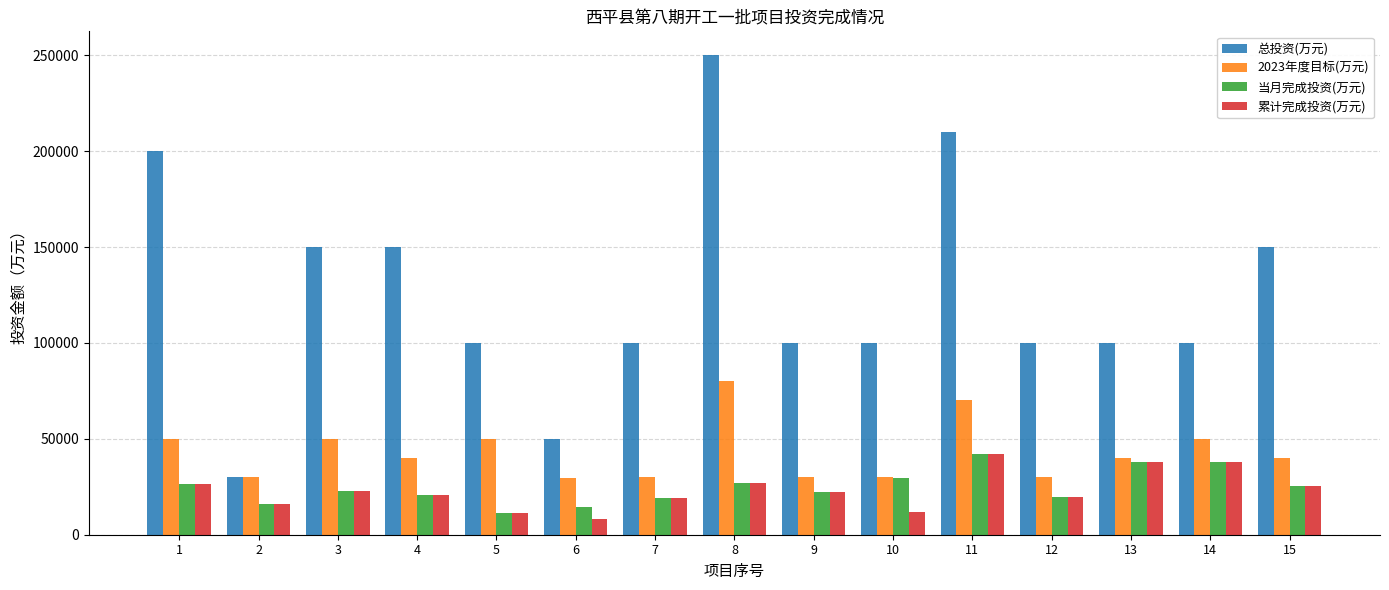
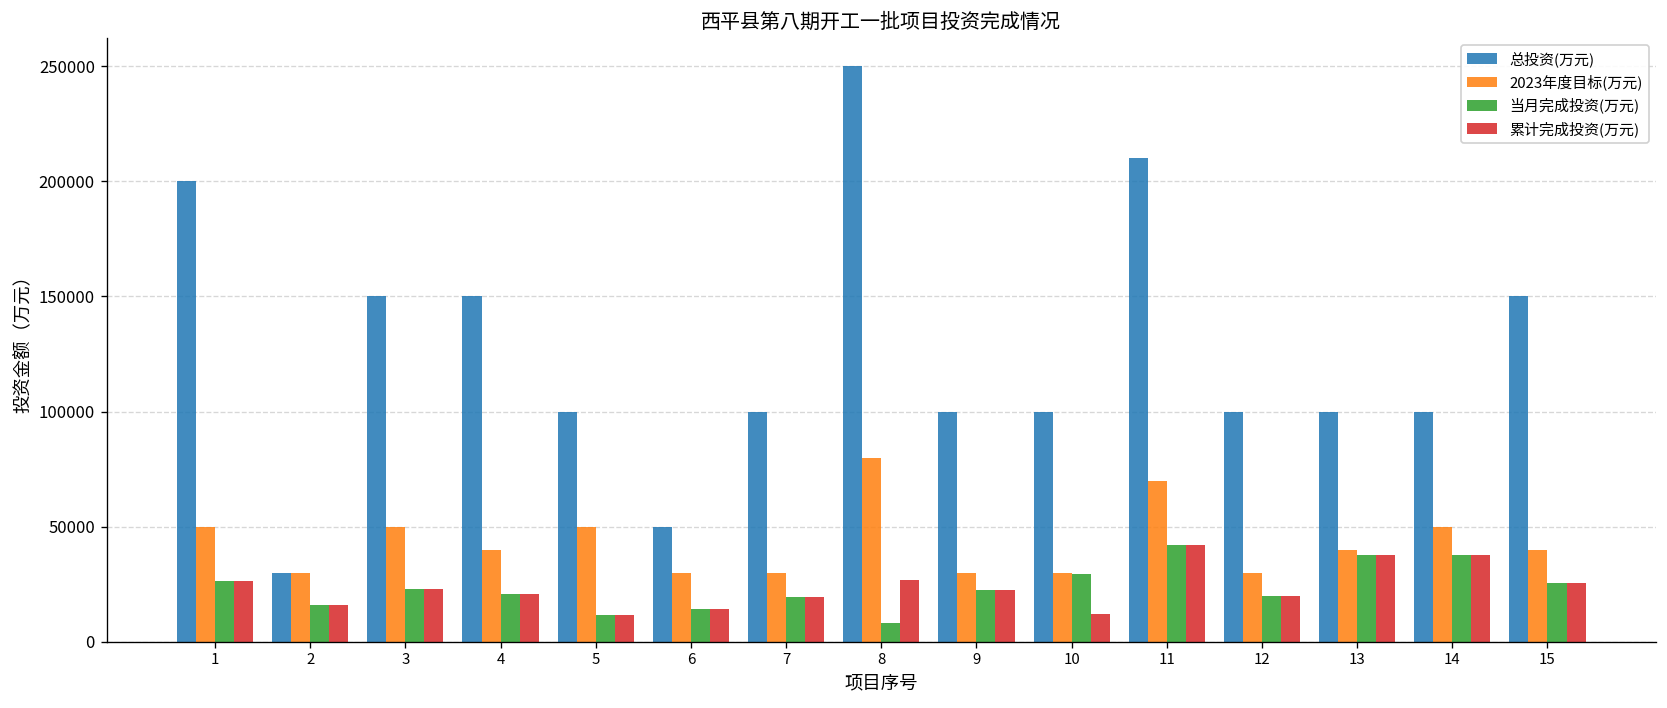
累计完成投资(万元), 6: 8000 -> 14000
当月完成投资(万元), 8: 27000 -> 8000
